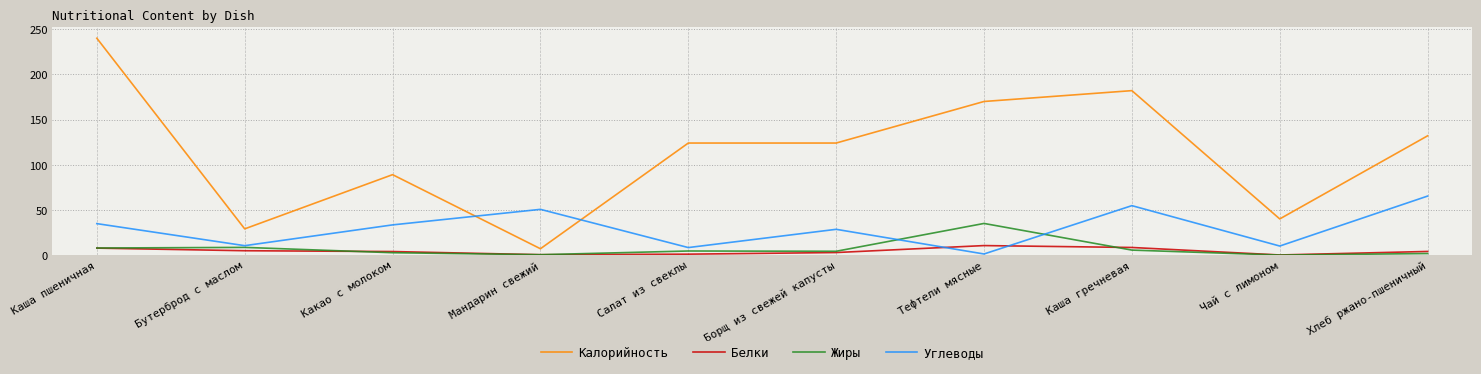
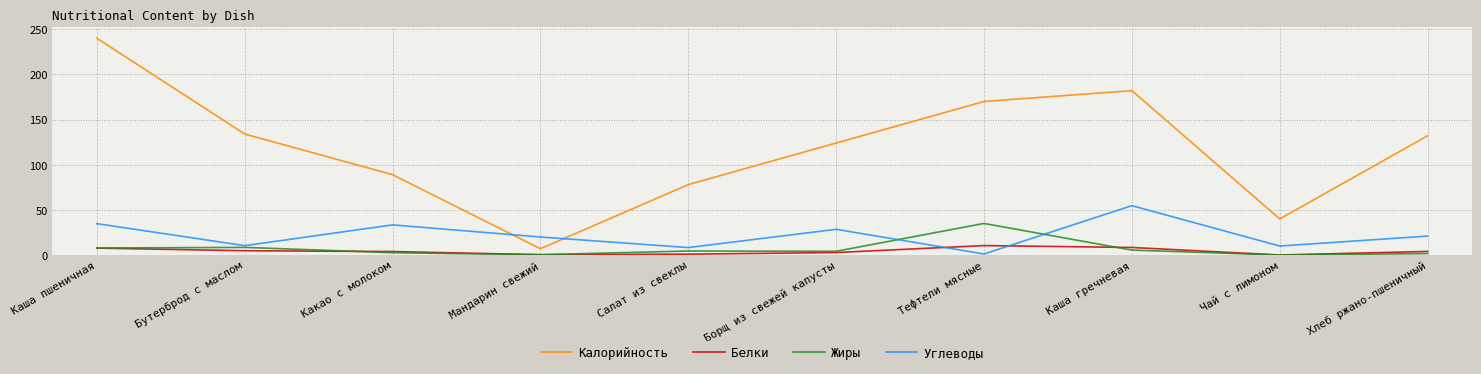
Калорийность, Бутерброд с маслом: 30 -> 130
Углеводы, Мандарин свежий: 50 -> 20
Калорийность, Салат из свеклы: 120 -> 80
Углеводы, Хлеб ржано-пшеничный: 70 -> 20
